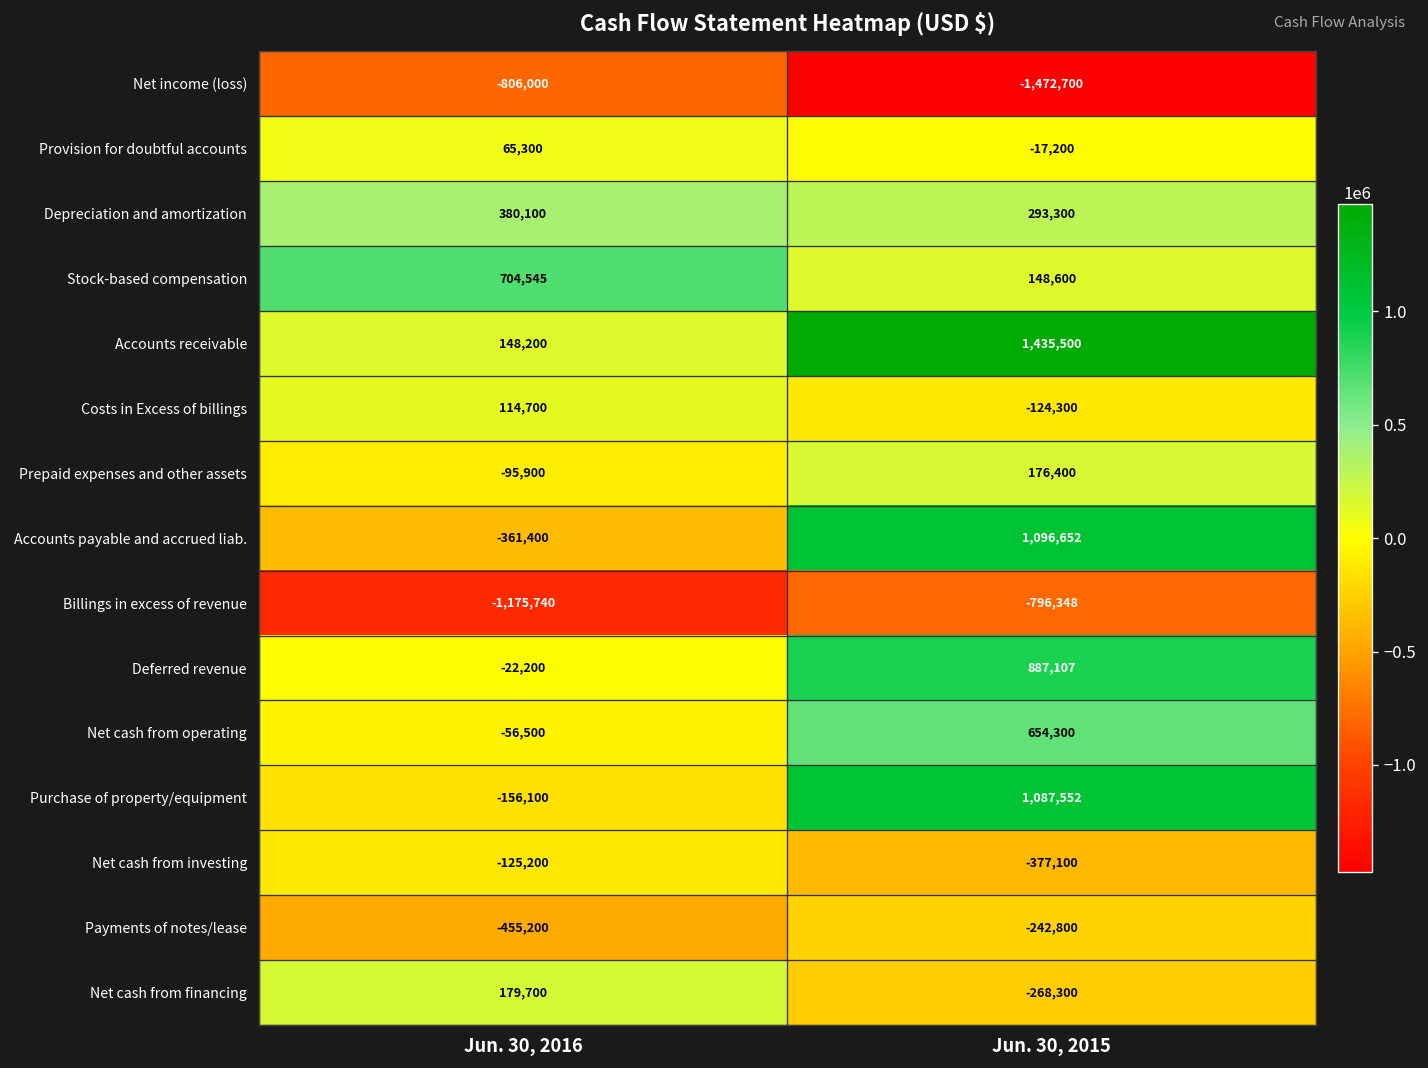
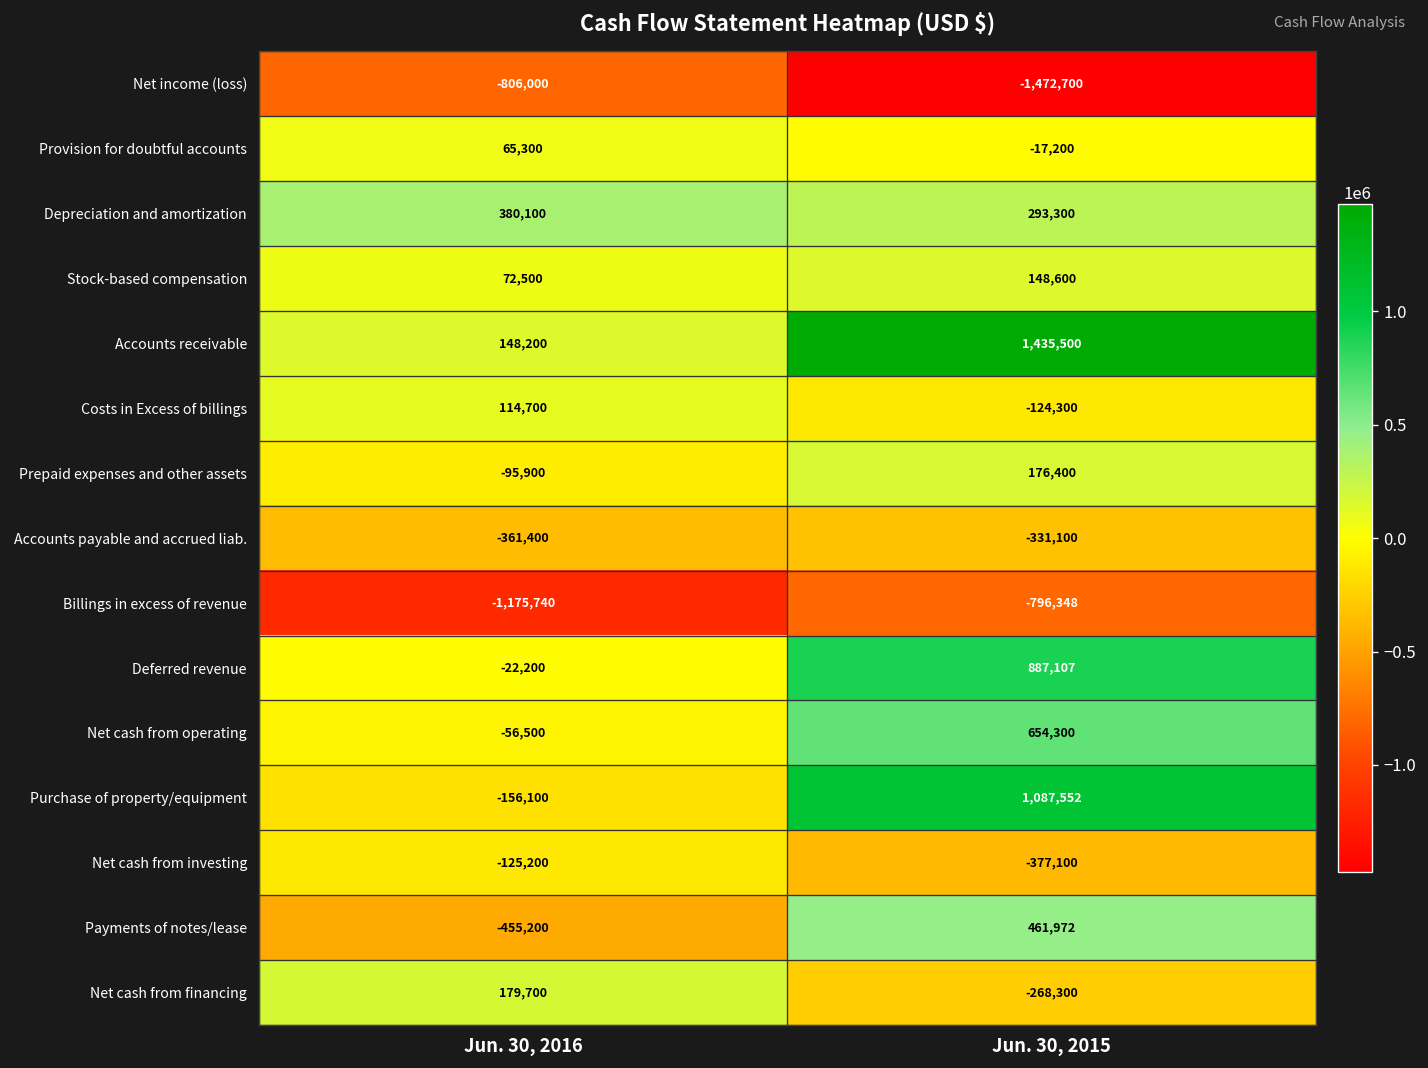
Stock-based compensation, Jun. 30, 2016: 704,545 -> 72,500
Accounts payable and accrued liab., Jun. 30, 2015: 1,096,652 -> -331,100
Payments of notes/lease, Jun. 30, 2015: -242,800 -> 461,972
